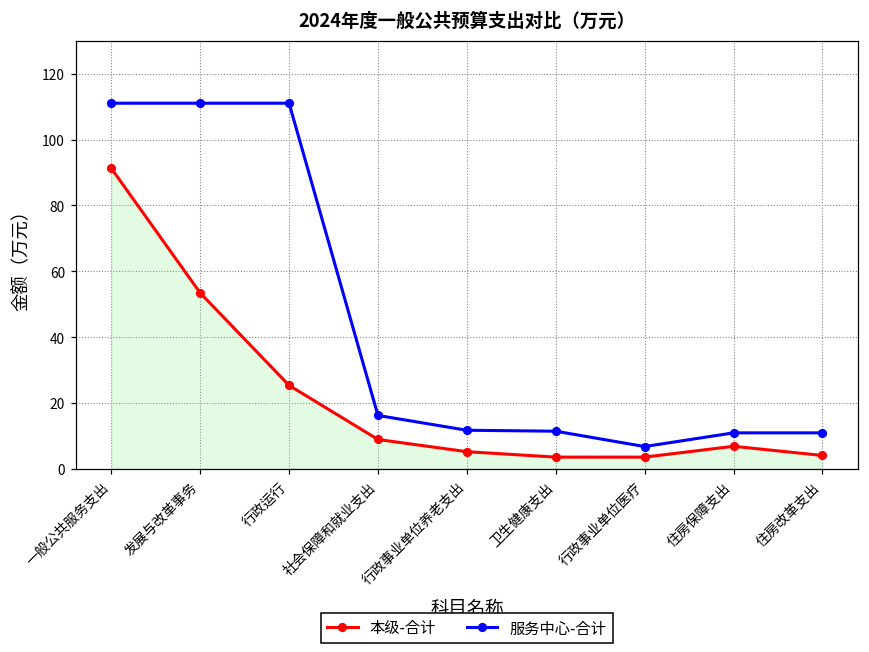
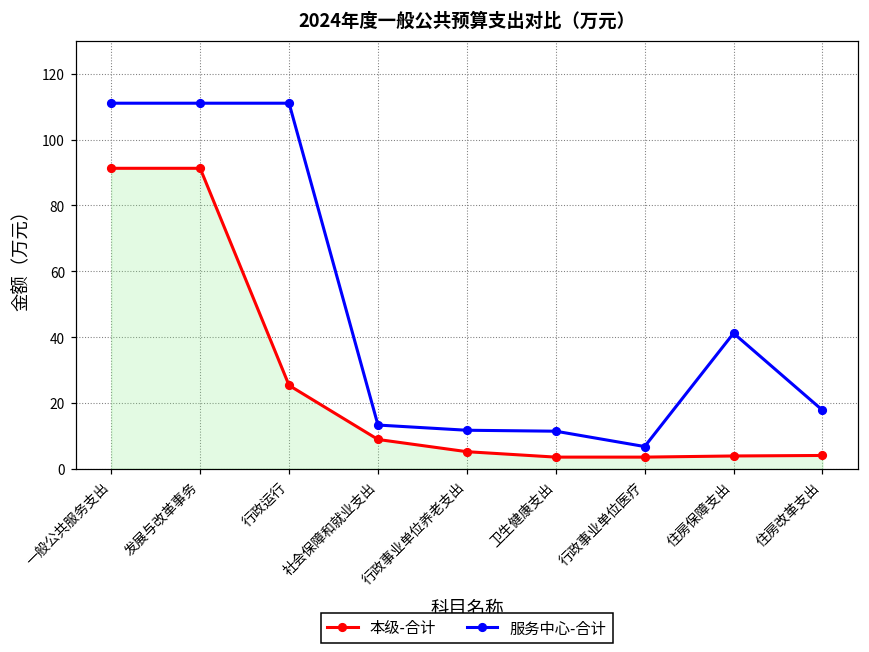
本级-合计, 发展与改革事务: 53 -> 91
服务中心-合计, 社会保障和就业支出: 16 -> 13
本级-合计, 住房保障支出: 7 -> 4
服务中心-合计, 住房保障支出: 11 -> 41
服务中心-合计, 住房改革支出: 11 -> 18
